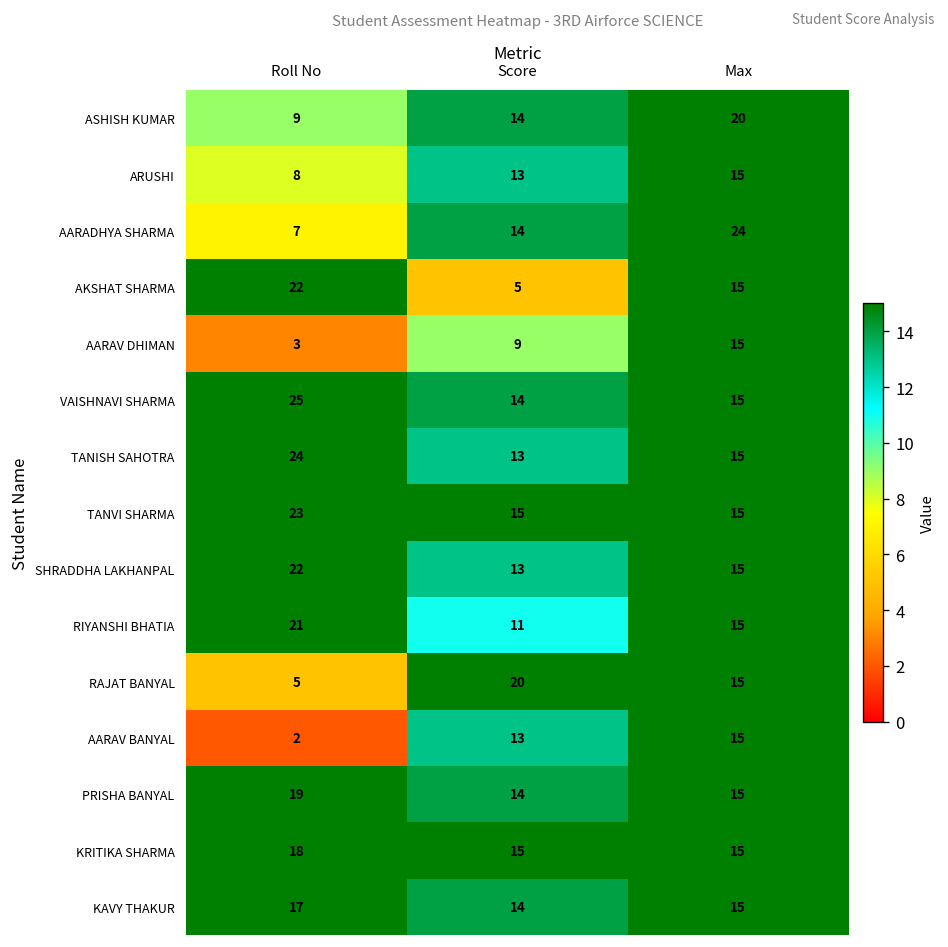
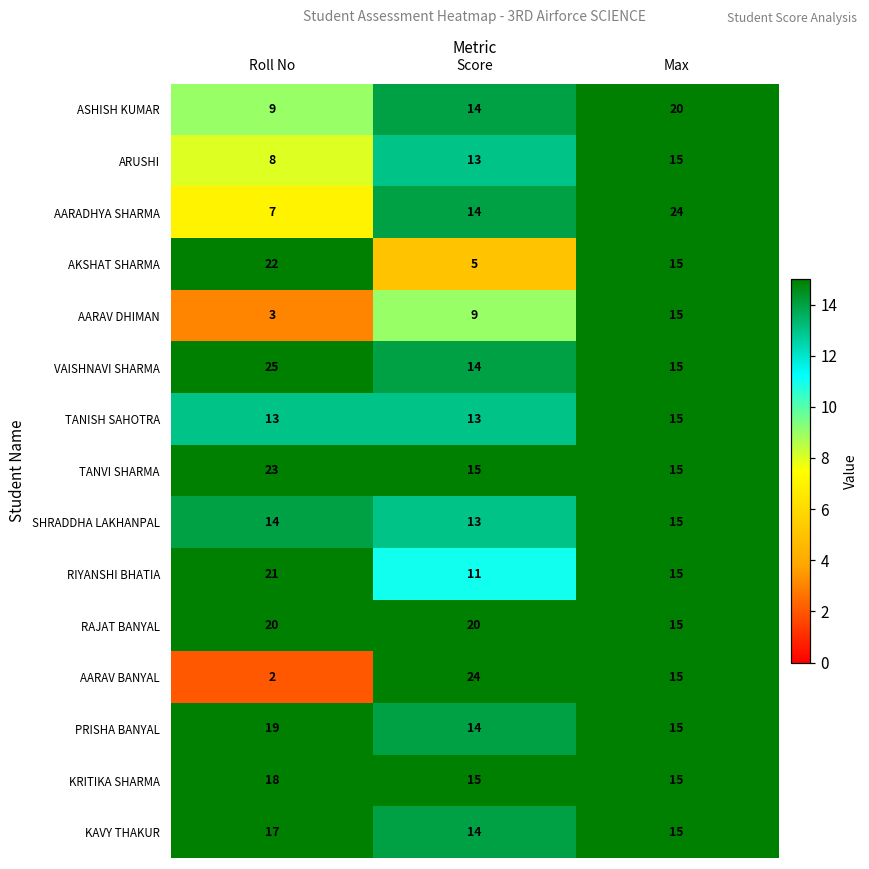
TANISH SAHOTRA, Roll No: 24 -> 13
SHRADDHA LAKHANPAL, Roll No: 22 -> 14
RAJAT BANYAL, Roll No: 5 -> 20
AARAV BANYAL, Score: 13 -> 24
